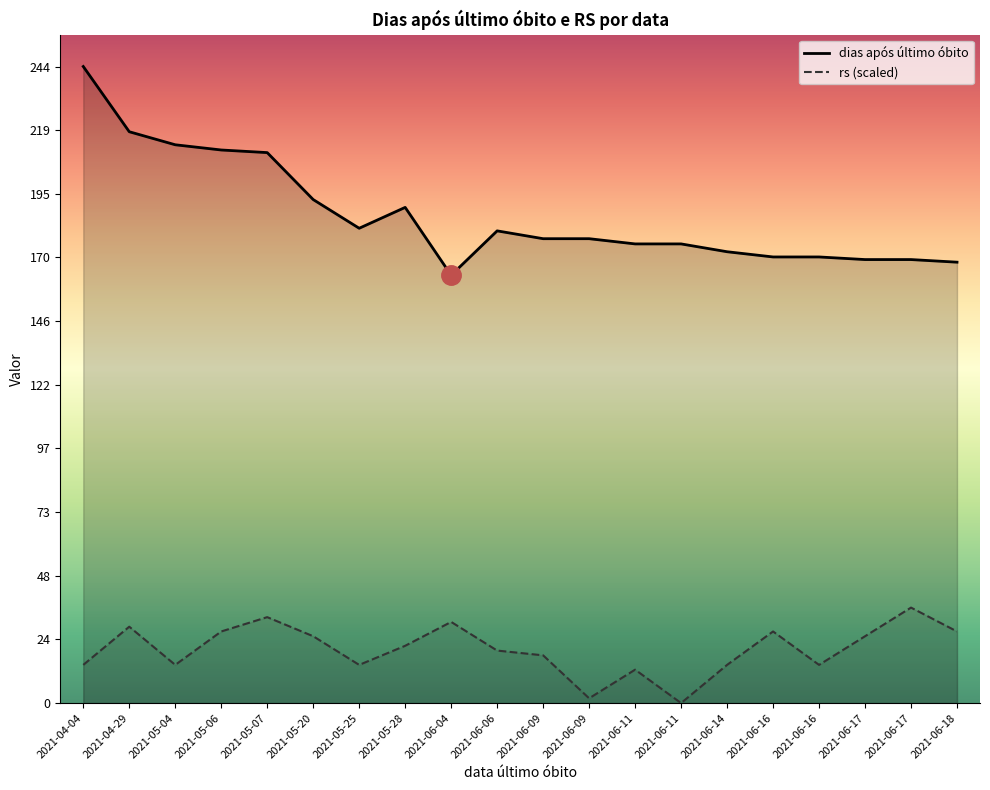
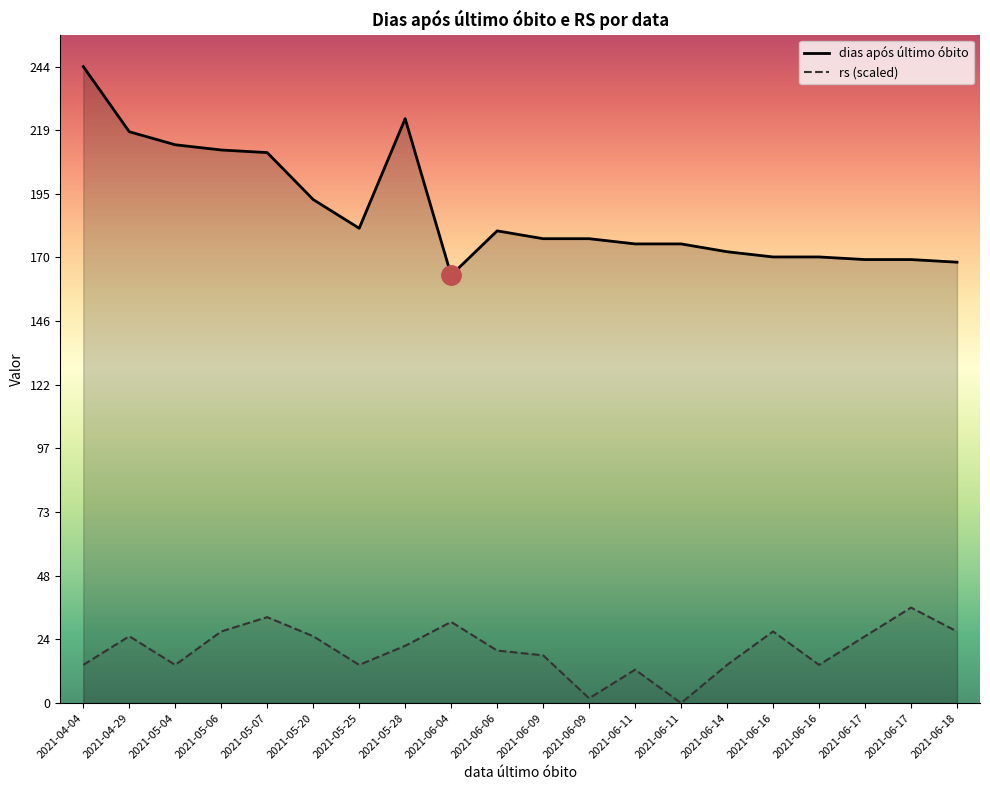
rs (scaled), 2021-04-29: 29 -> 26
dias após último óbito, 2021-05-28: 190 -> 224
